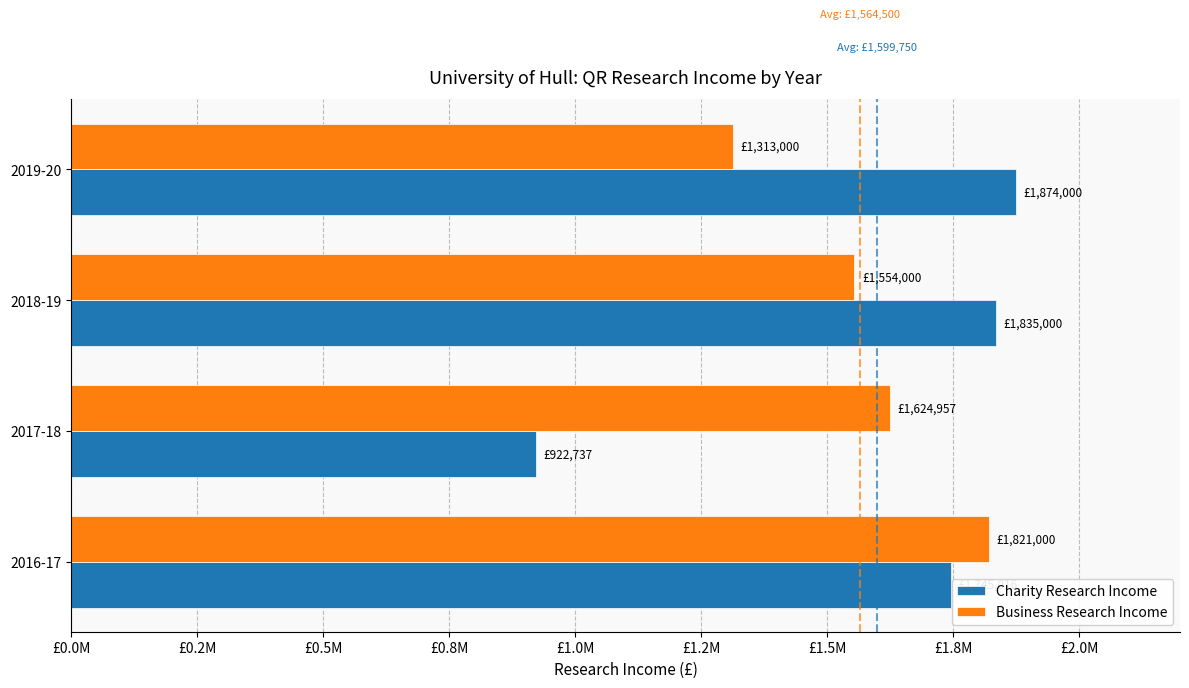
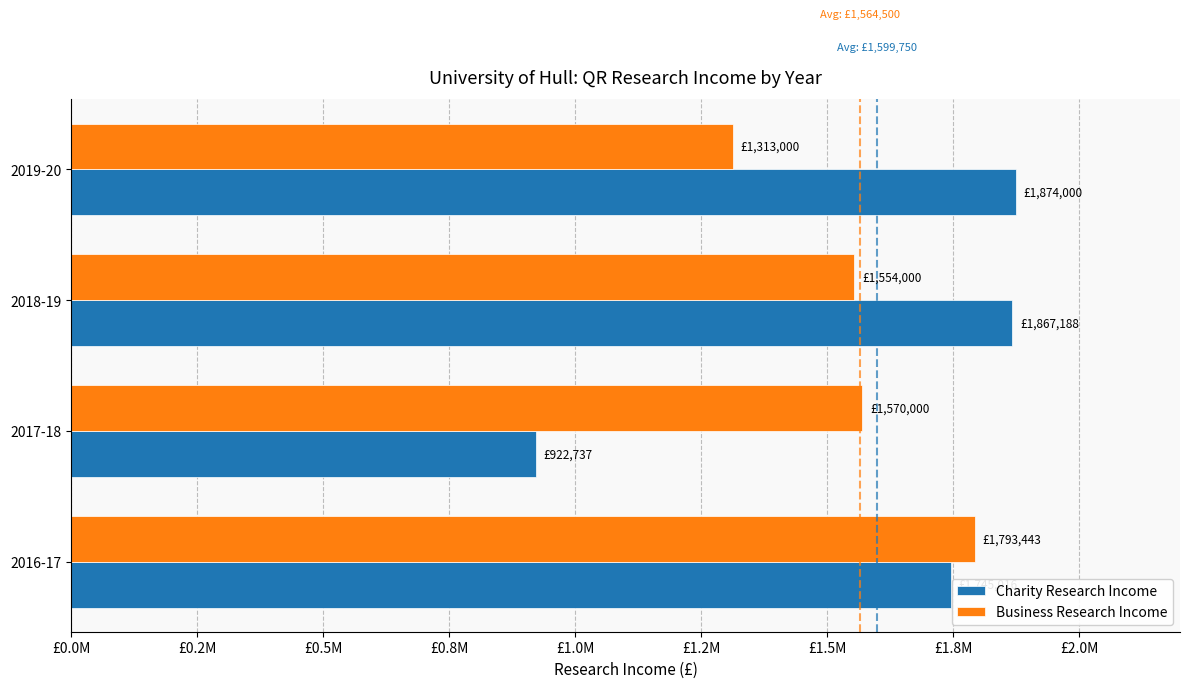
Charity Research Income, 2018-19: £1,835,000 -> £1,867,188
Business Research Income, 2017-18: £1,624,957 -> £1,570,000
Business Research Income, 2016-17: £1,821,000 -> £1,793,443
